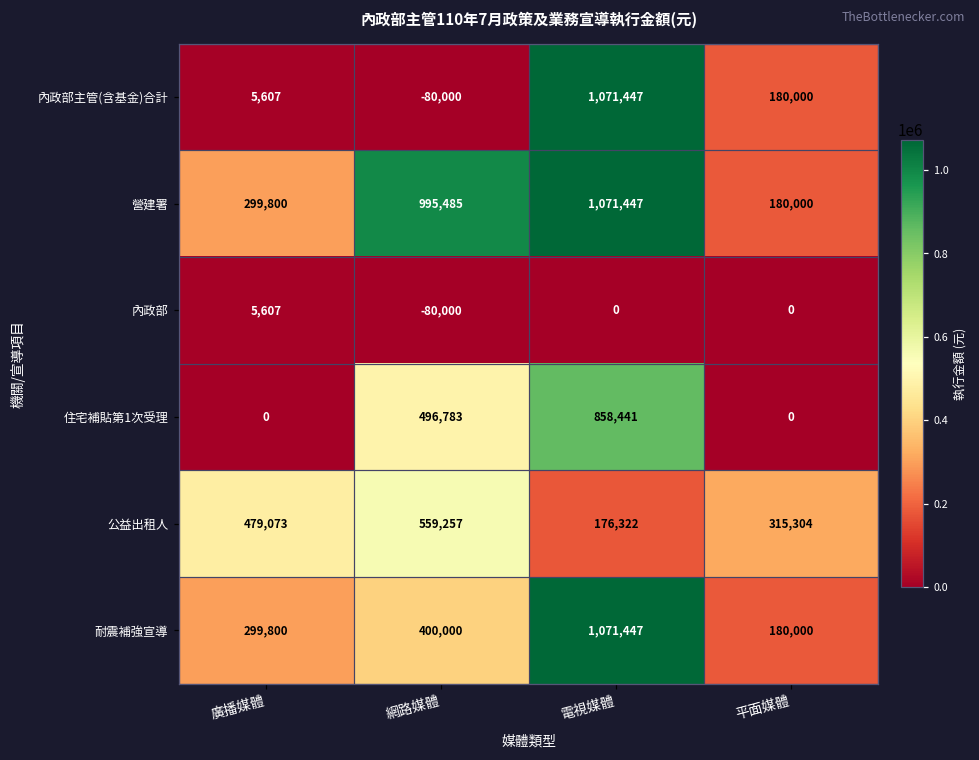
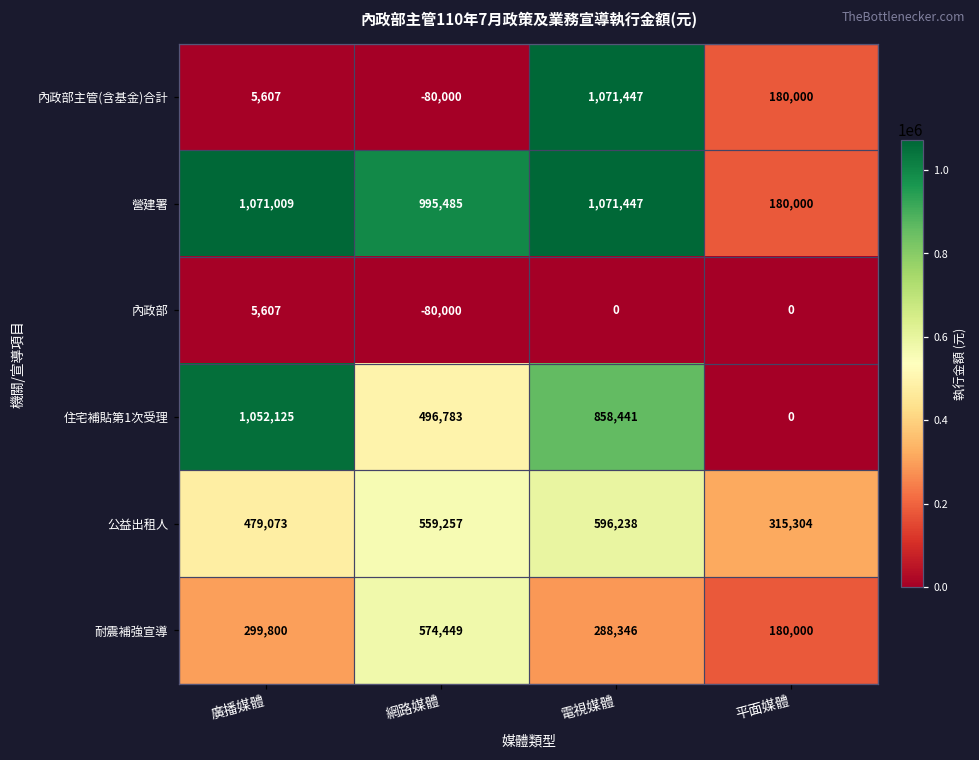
營建署, 廣播媒體: 299,800 -> 1,071,009
住宅補貼第1次受理, 廣播媒體: 0 -> 1,052,125
公益出租人, 電視媒體: 176,322 -> 596,238
耐震補強宣導, 網路媒體: 400,000 -> 574,449
耐震補強宣導, 電視媒體: 1,071,447 -> 288,346
